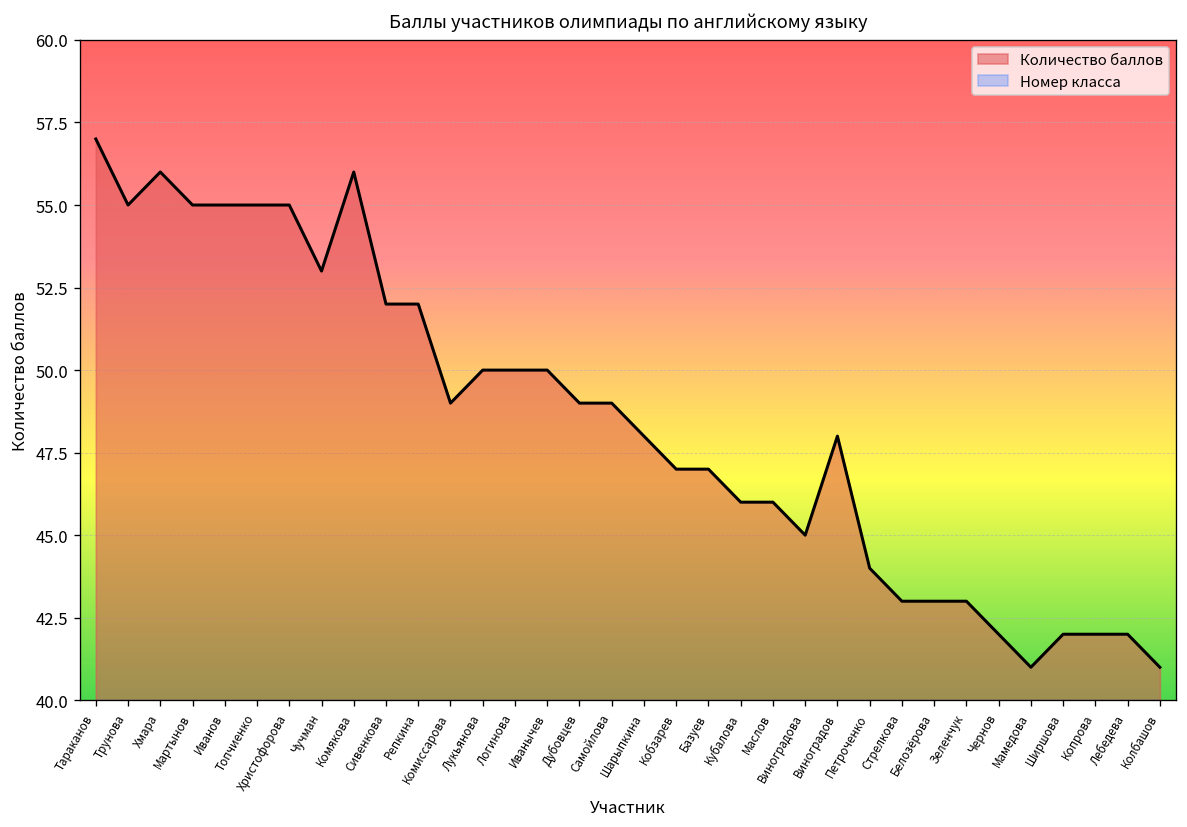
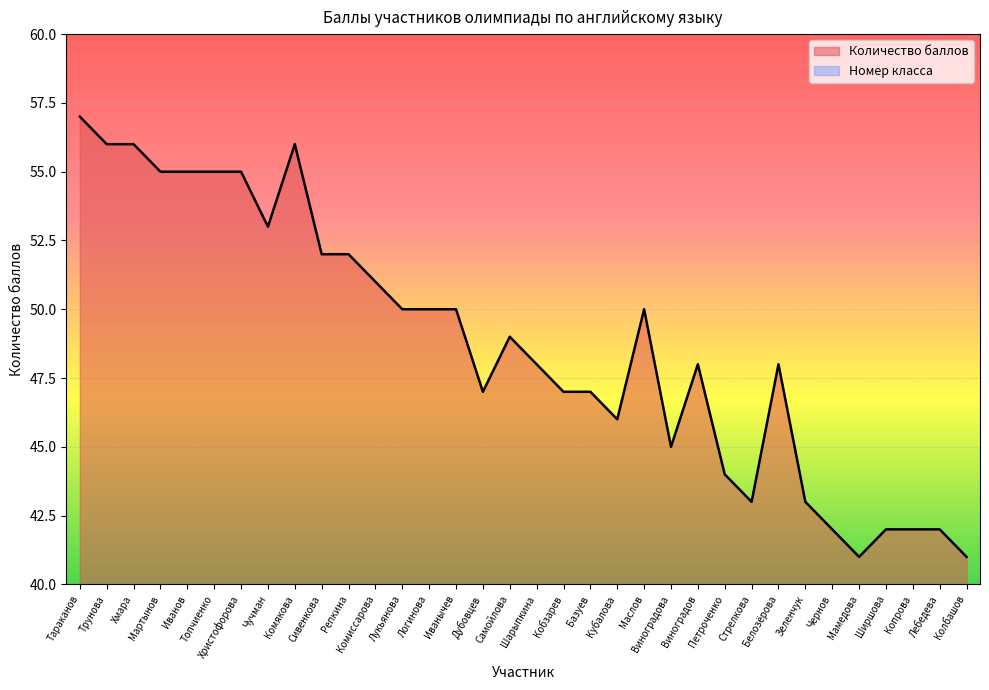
Количество баллов, Трунова: 55 -> 56
Количество баллов, Комиссарова: 49 -> 51
Количество баллов, Дубовцев: 49 -> 47
Количество баллов, Маслов: 46 -> 50
Количество баллов, Белозёрова: 43 -> 48
